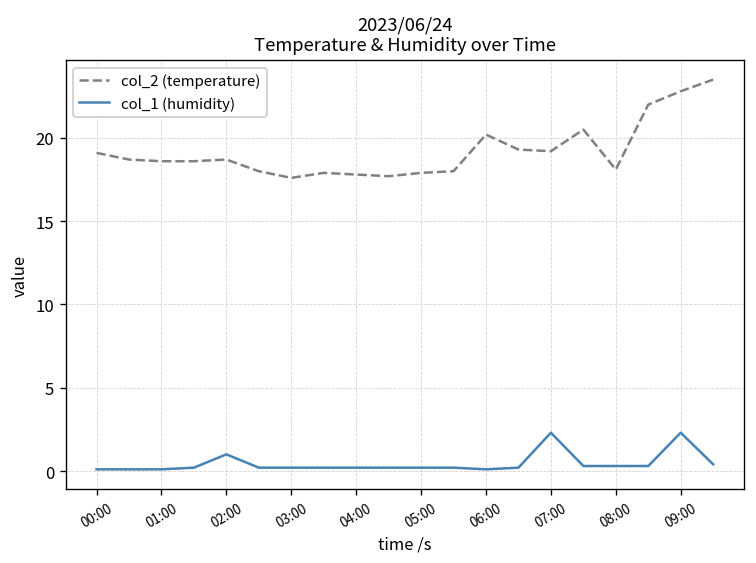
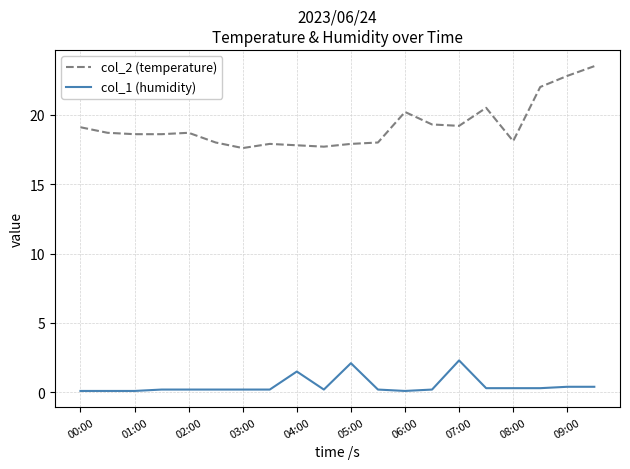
col_1 (humidity), 02:00: 1.0 -> 0.2
col_1 (humidity), 04:00: 0.2 -> 1.5
col_1 (humidity), 05:00: 0.2 -> 2.1
col_1 (humidity), 09:00: 2.3 -> 0.4
